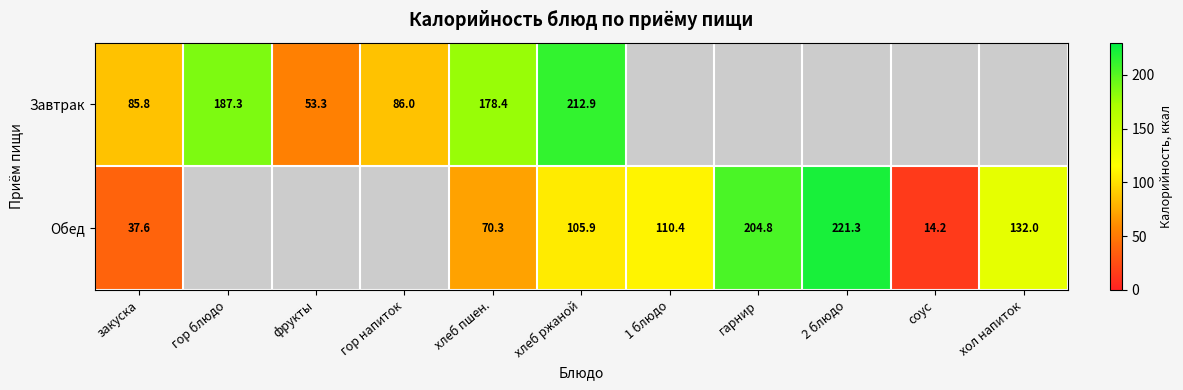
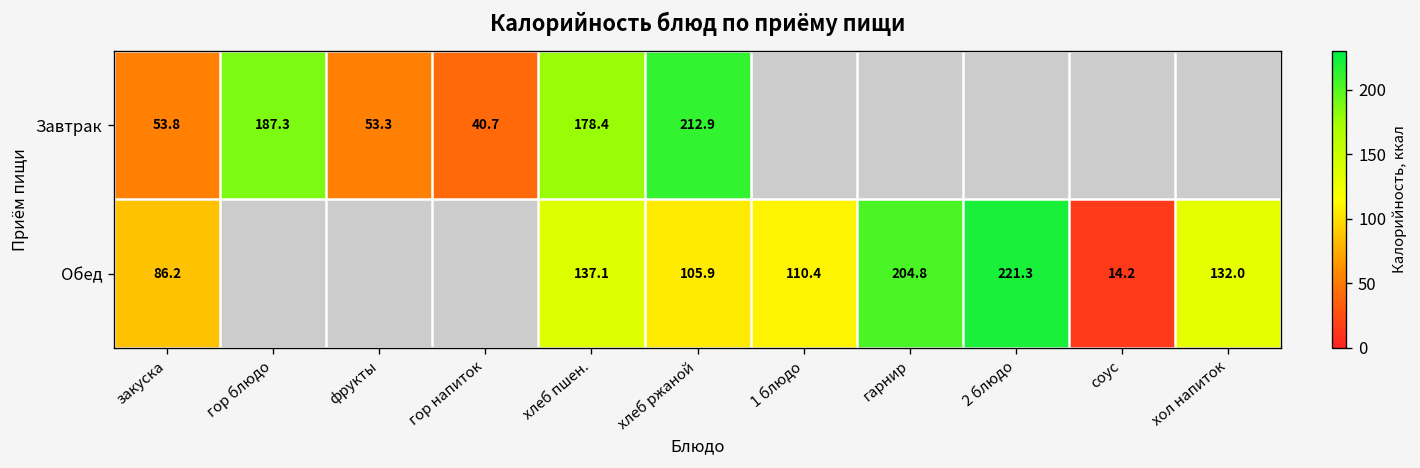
Завтрак, закуска: 85.8 -> 53.8
Завтрак, гор напиток: 86.0 -> 40.7
Обед, закуска: 37.6 -> 86.2
Обед, хлеб пшен.: 70.3 -> 137.1
